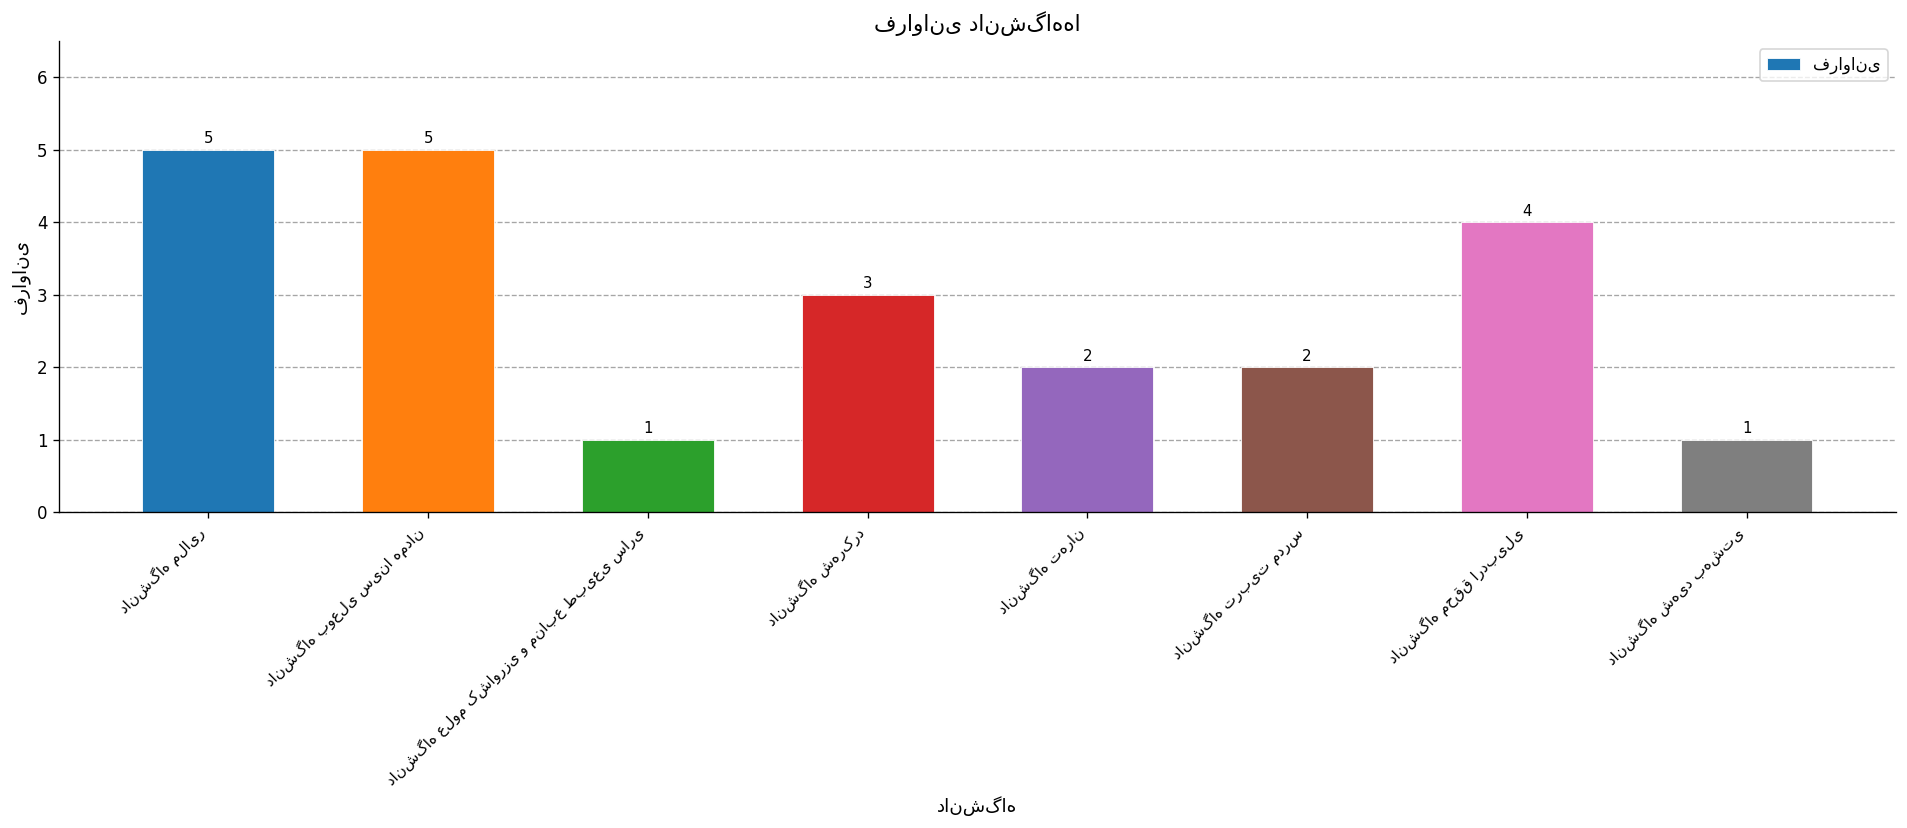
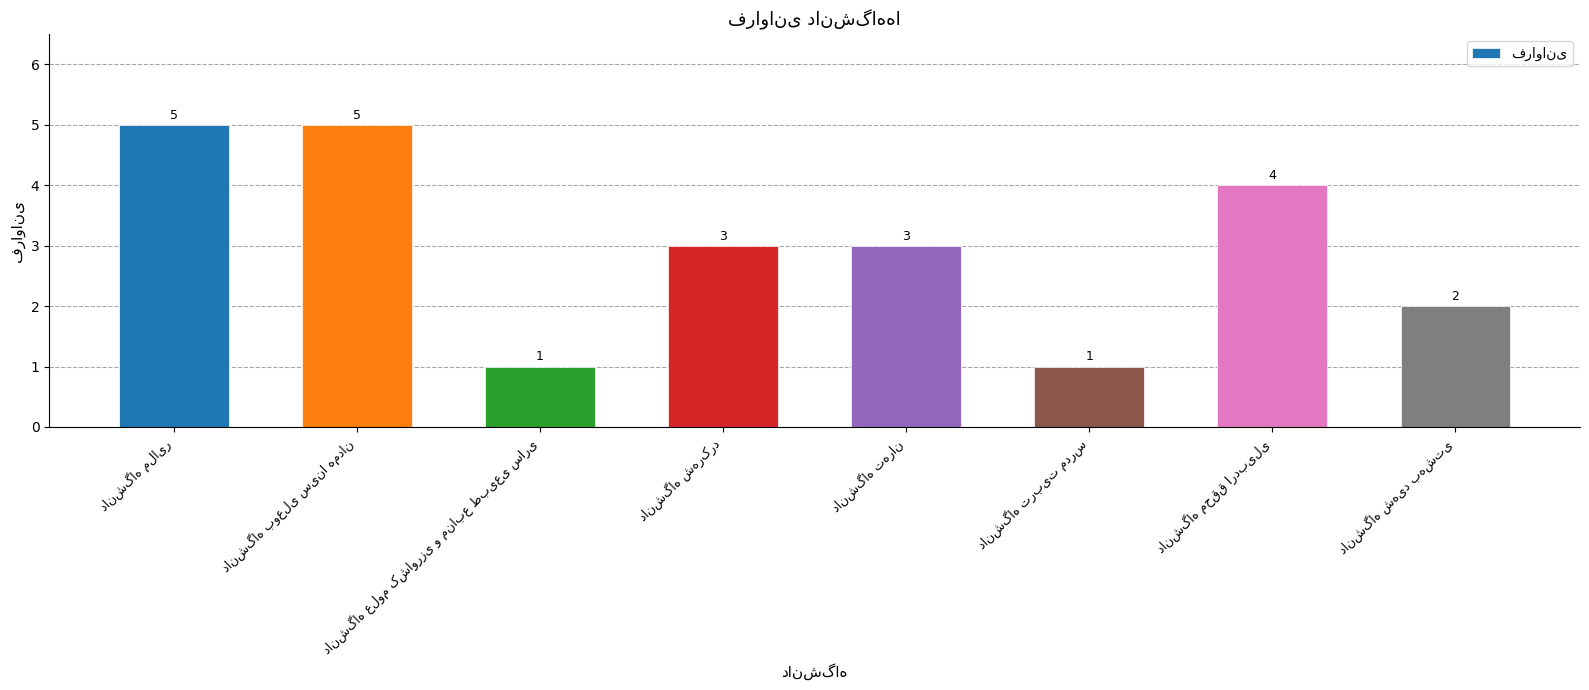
دانشگاه تهران: 2 -> 3
دانشگاه تربیت مدرس: 2 -> 1
دانشگاه شهید بهشتی: 1 -> 2
